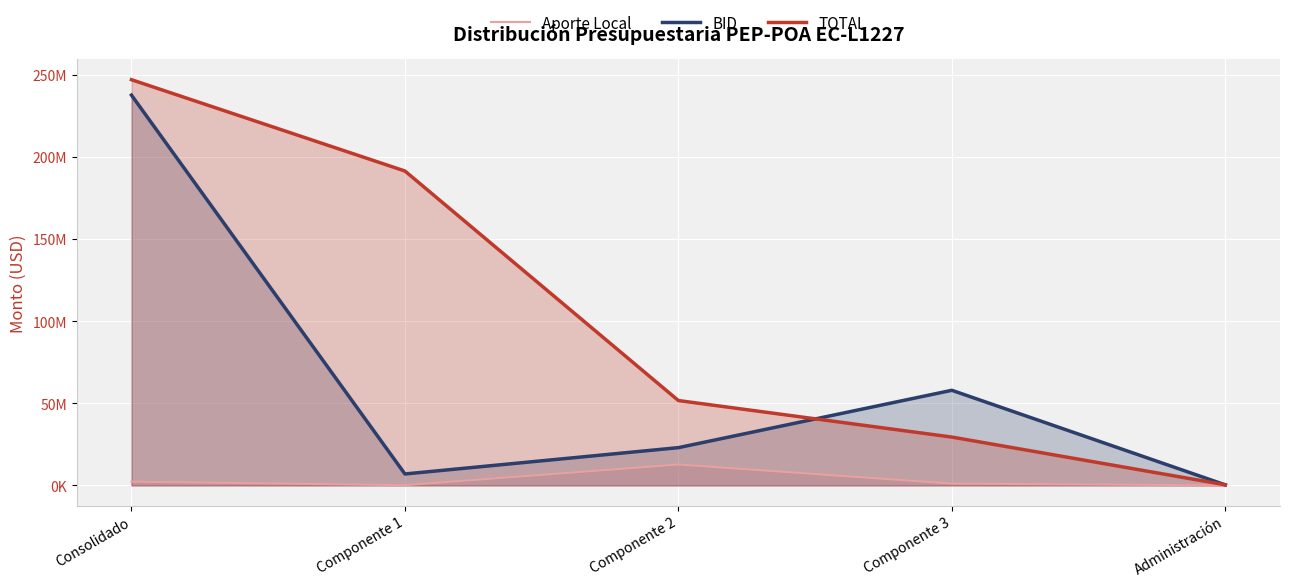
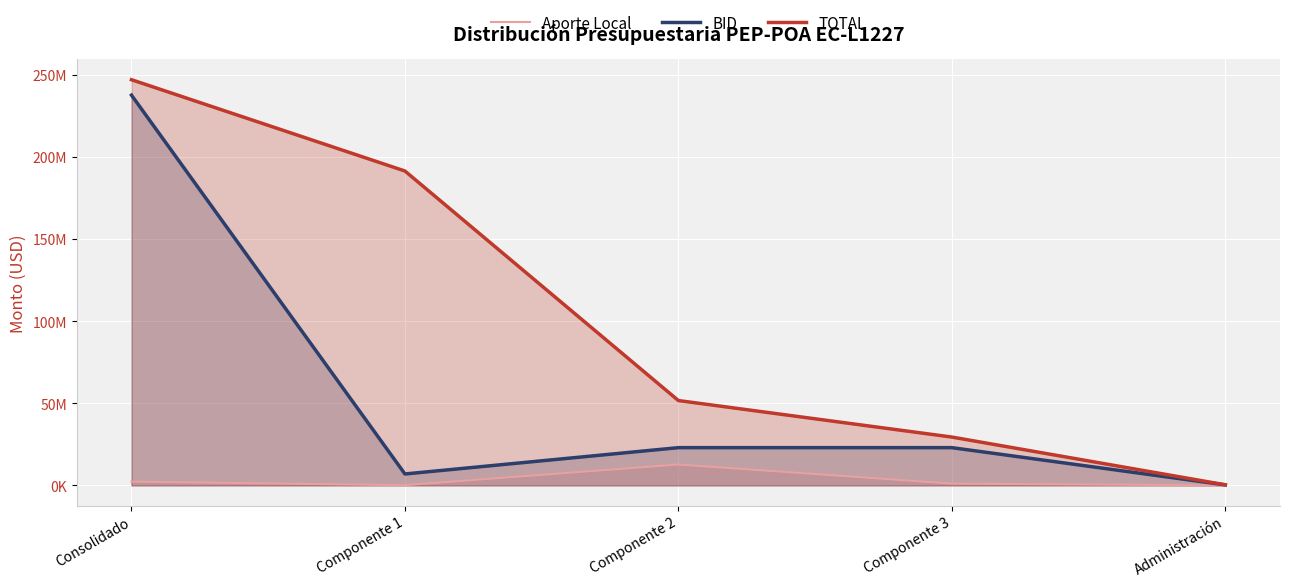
BID, Componente 3: 58000000 -> 23000000
